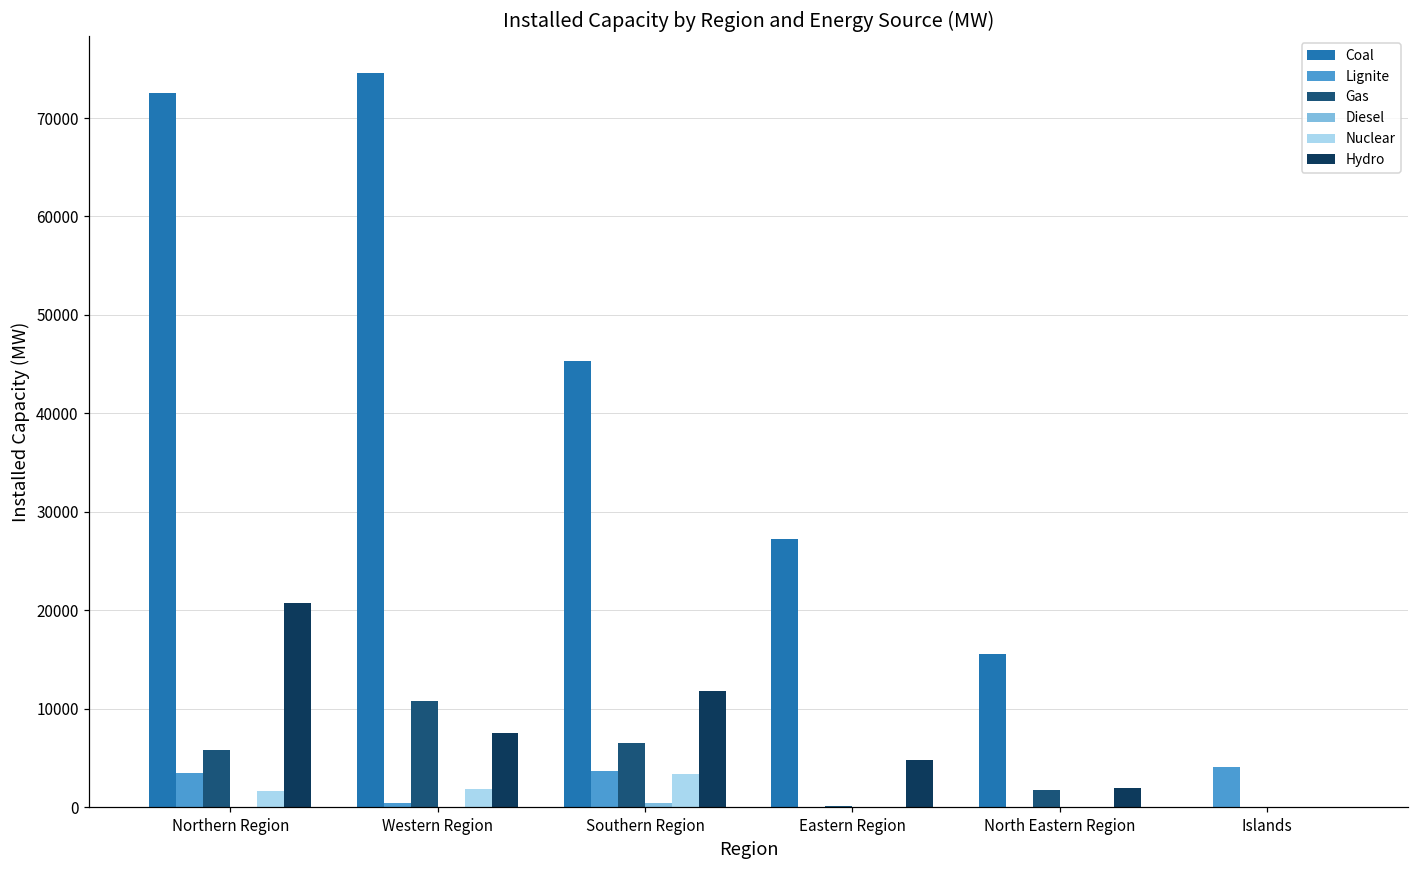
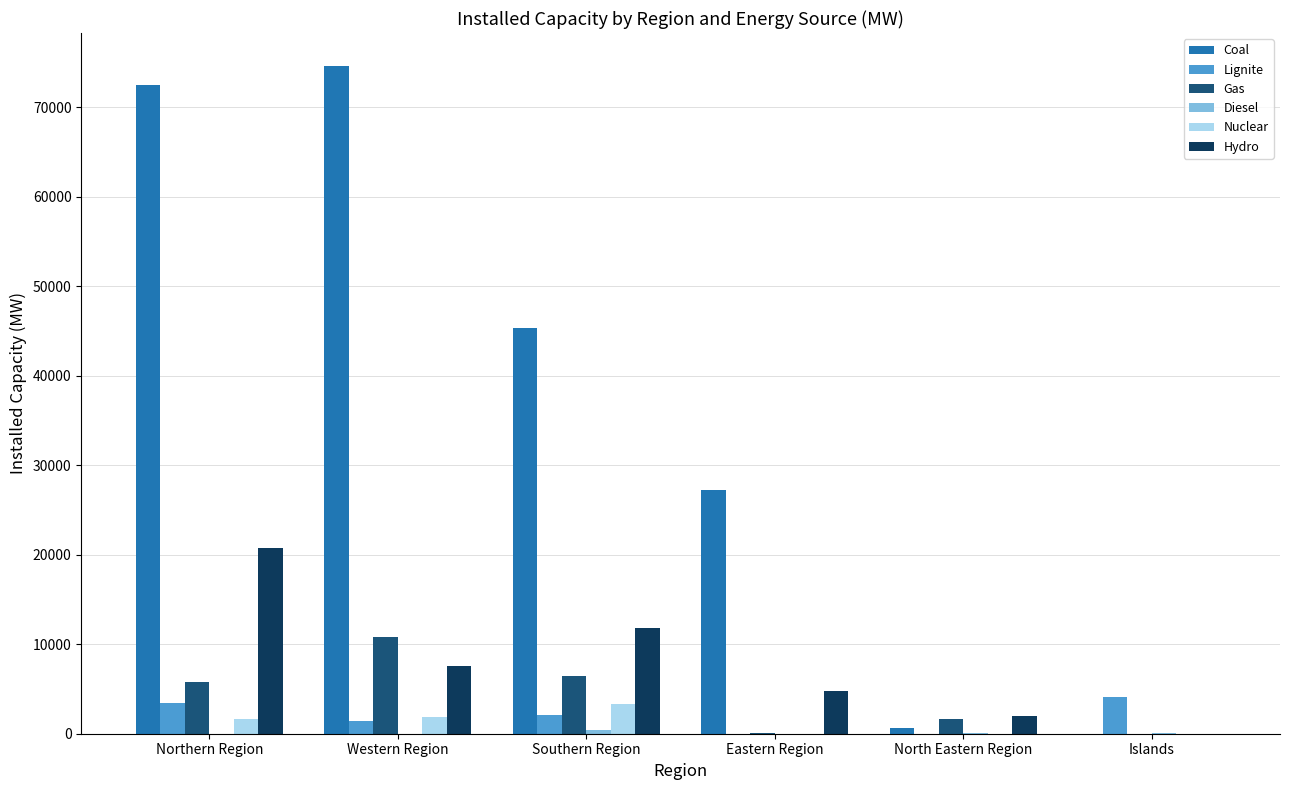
Lignite, Western Region: 0 -> 1000
Lignite, Southern Region: 4000 -> 2000
Coal, North Eastern Region: 16000 -> 1000
